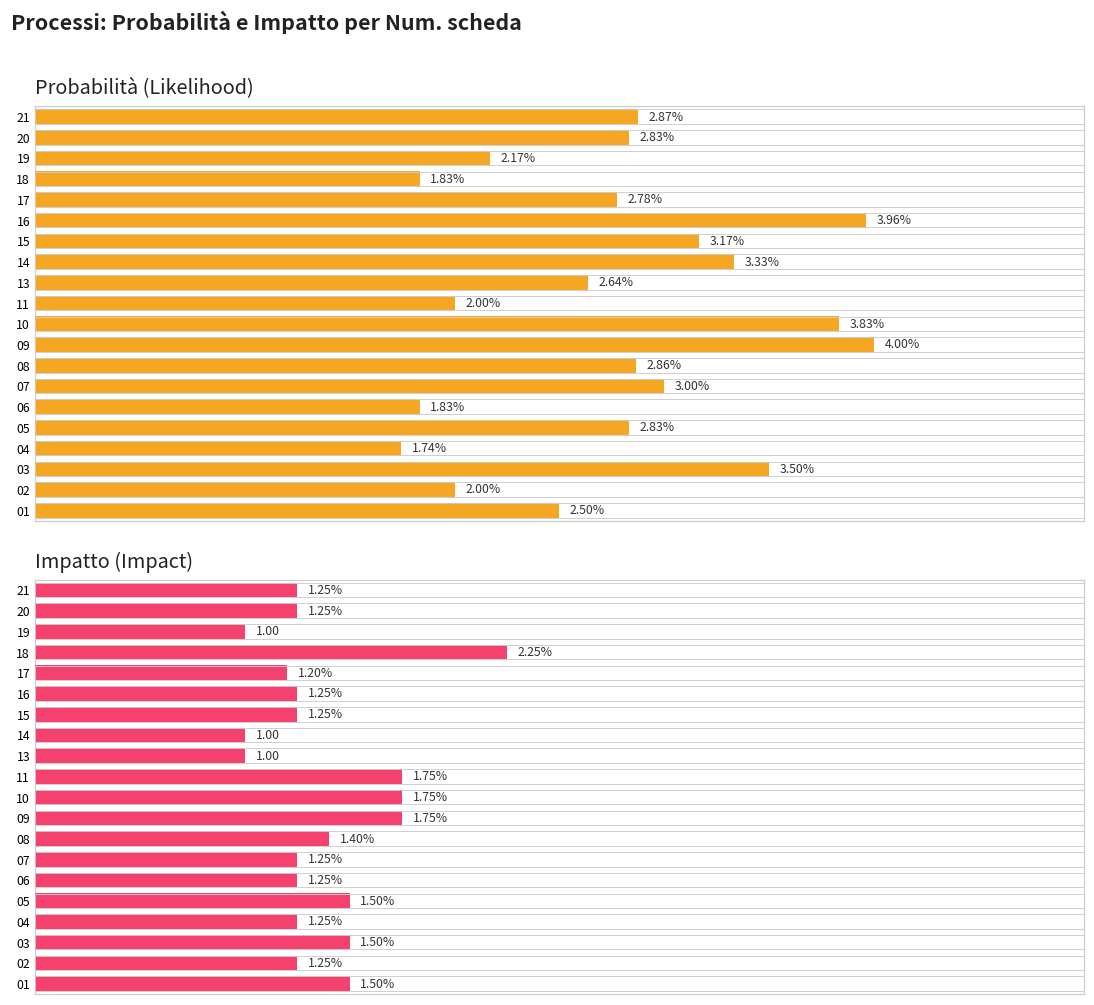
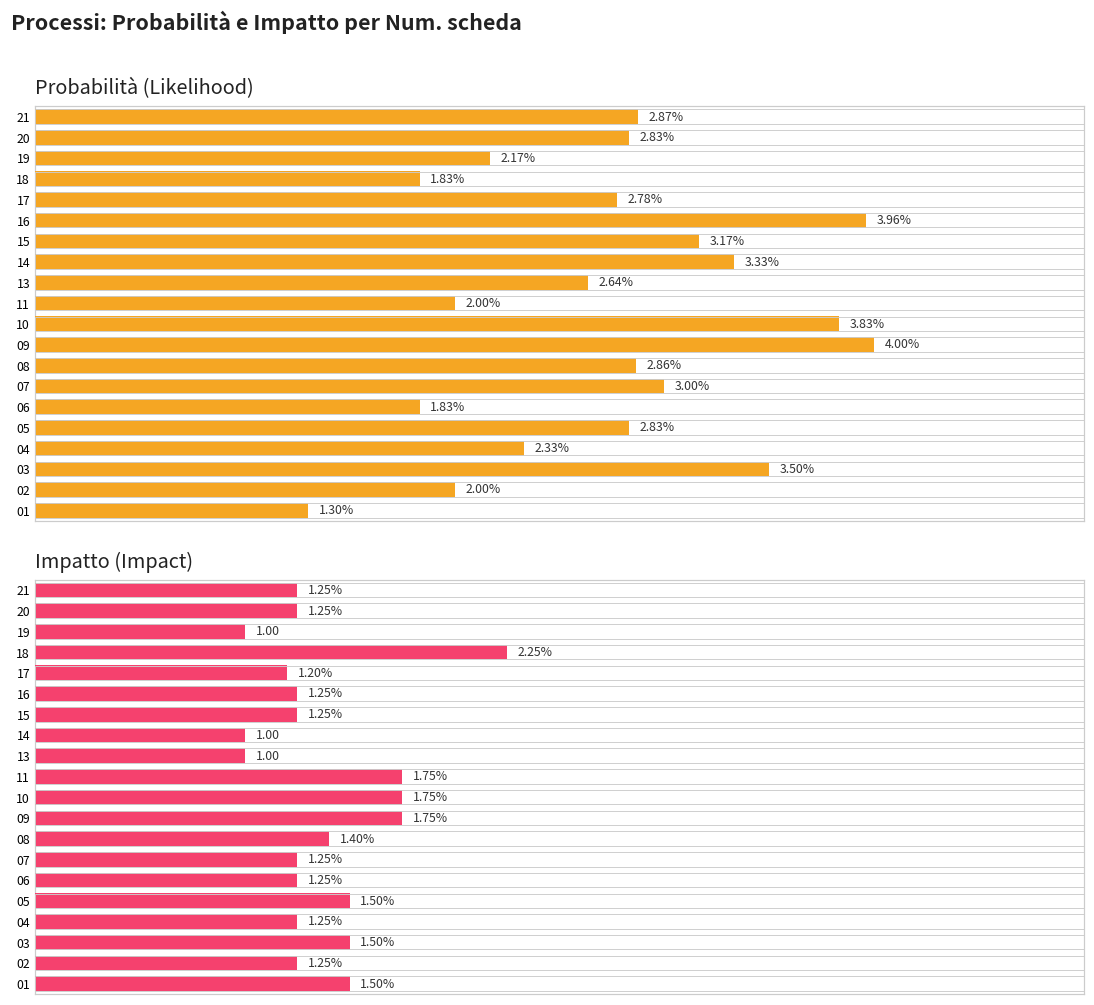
Probabilità (Likelihood), 04: 1.74% -> 2.33%
Probabilità (Likelihood), 01: 2.50% -> 1.30%
